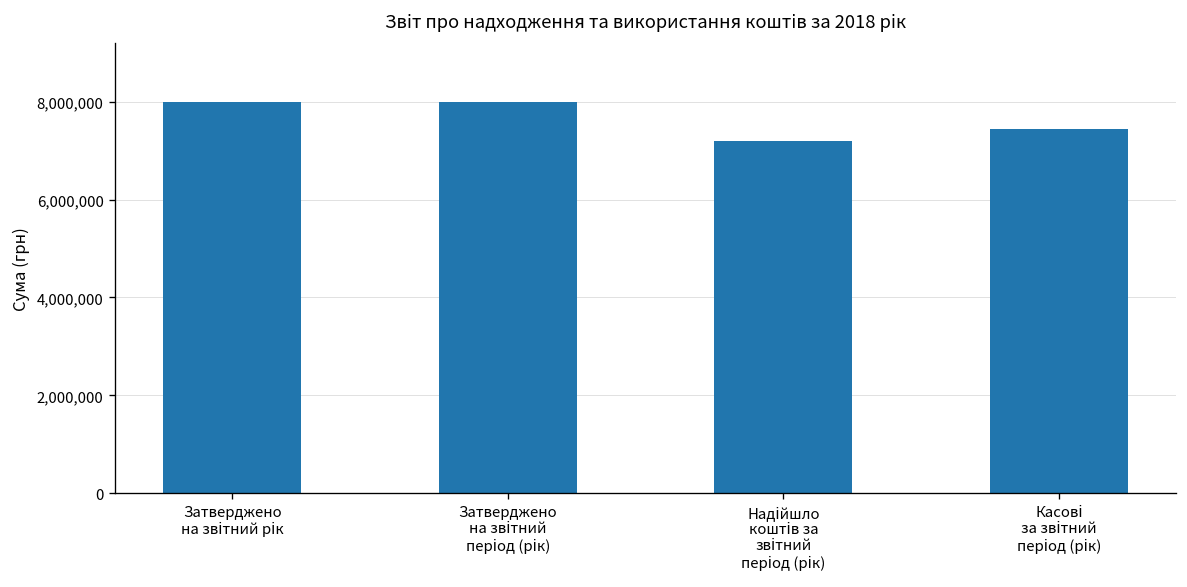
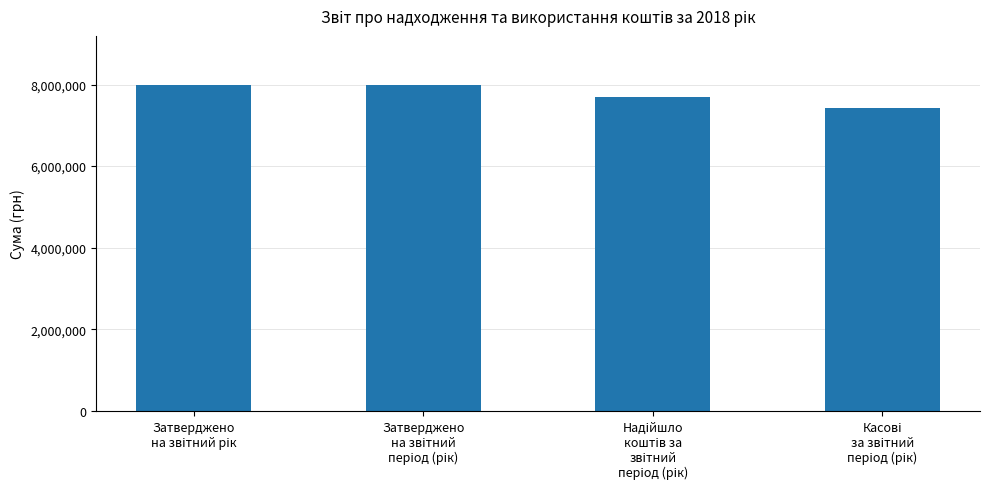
Надійшло коштів за звітний період (рік): 7,200,000 -> 7,700,000
